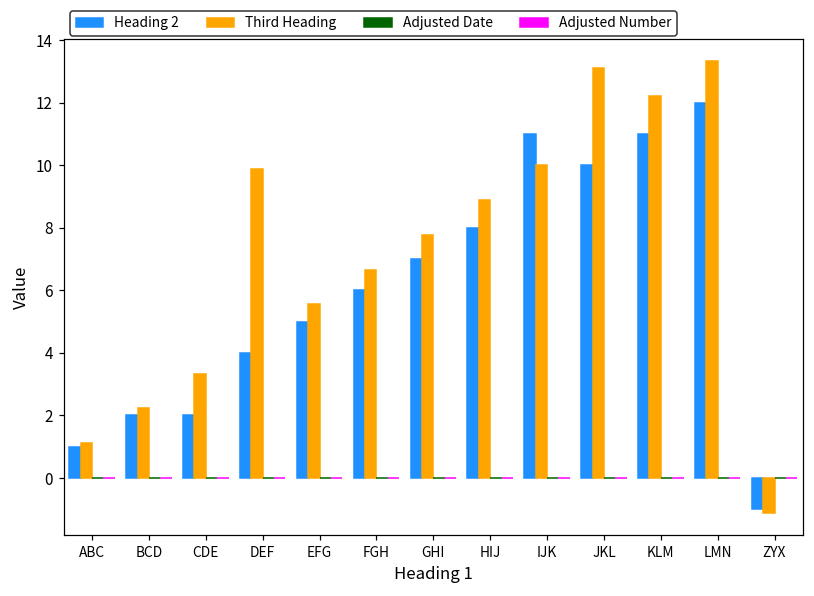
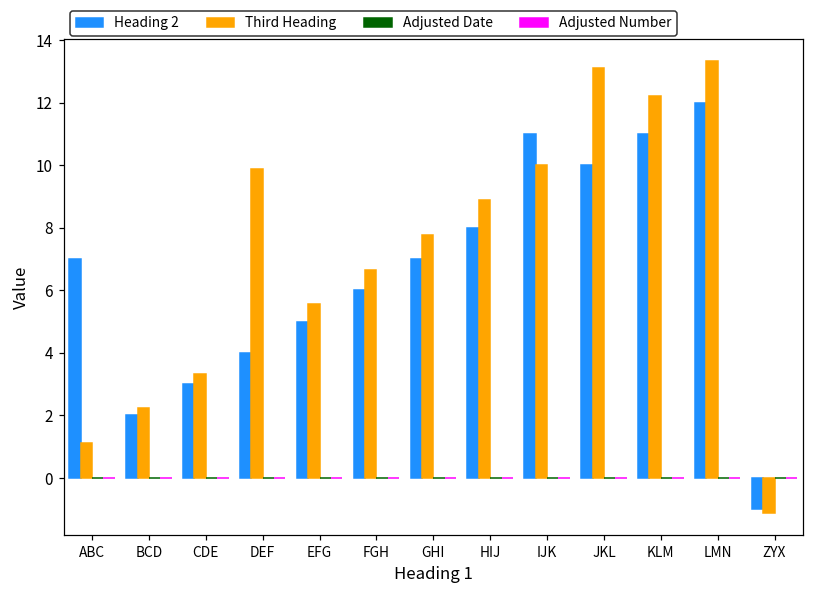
Heading 2, ABC: 1 -> 7
Heading 2, CDE: 2 -> 3
